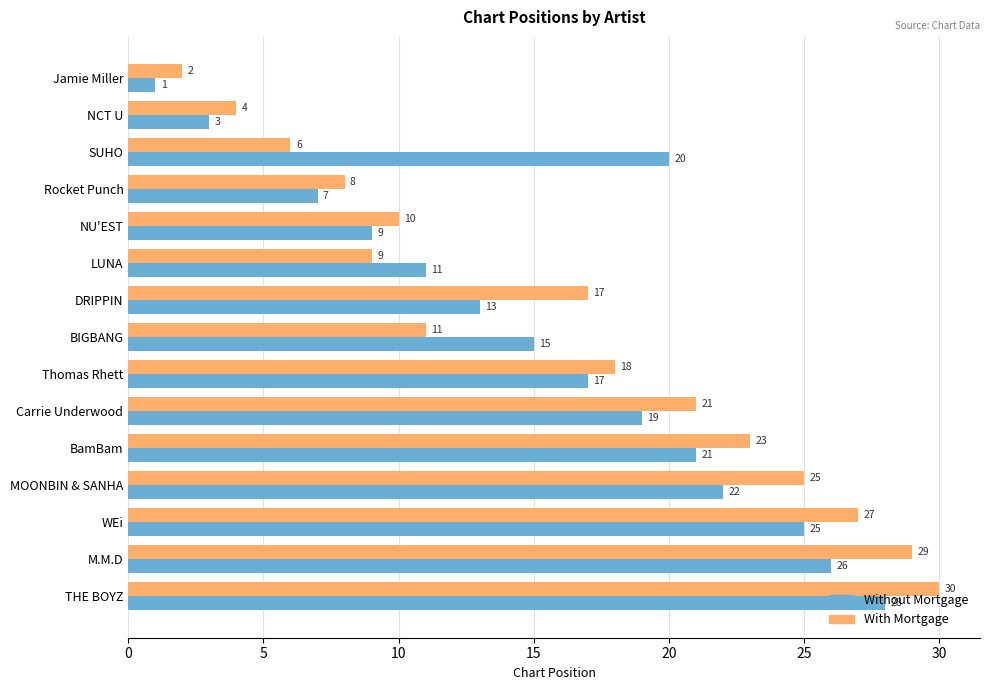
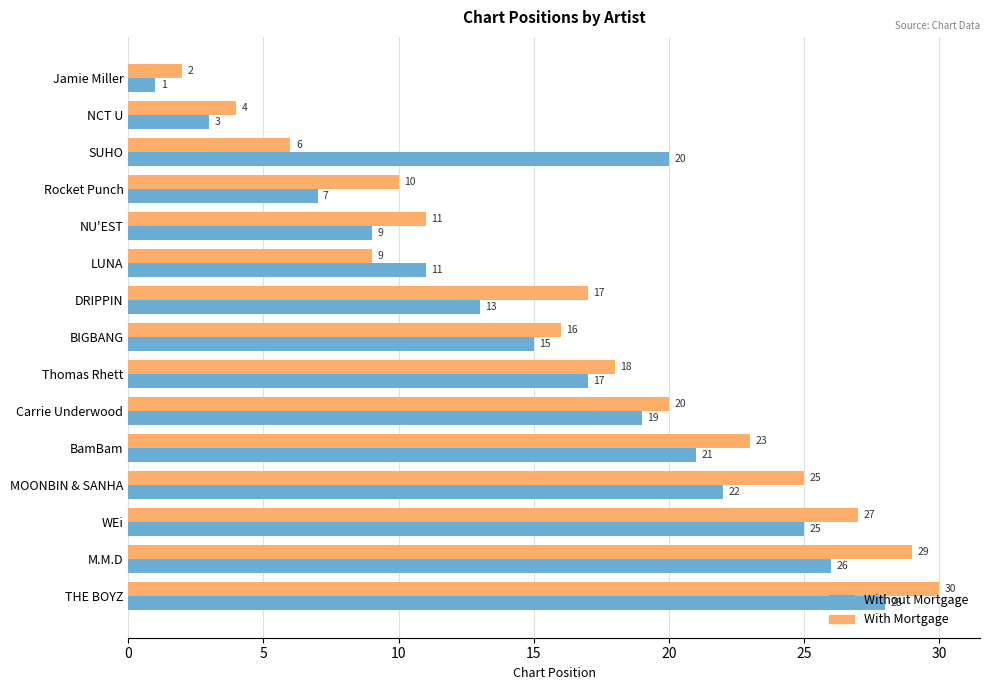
With Mortgage, Rocket Punch: 8 -> 10
With Mortgage, NU'EST: 10 -> 11
With Mortgage, BIGBANG: 11 -> 16
With Mortgage, Carrie Underwood: 21 -> 20
